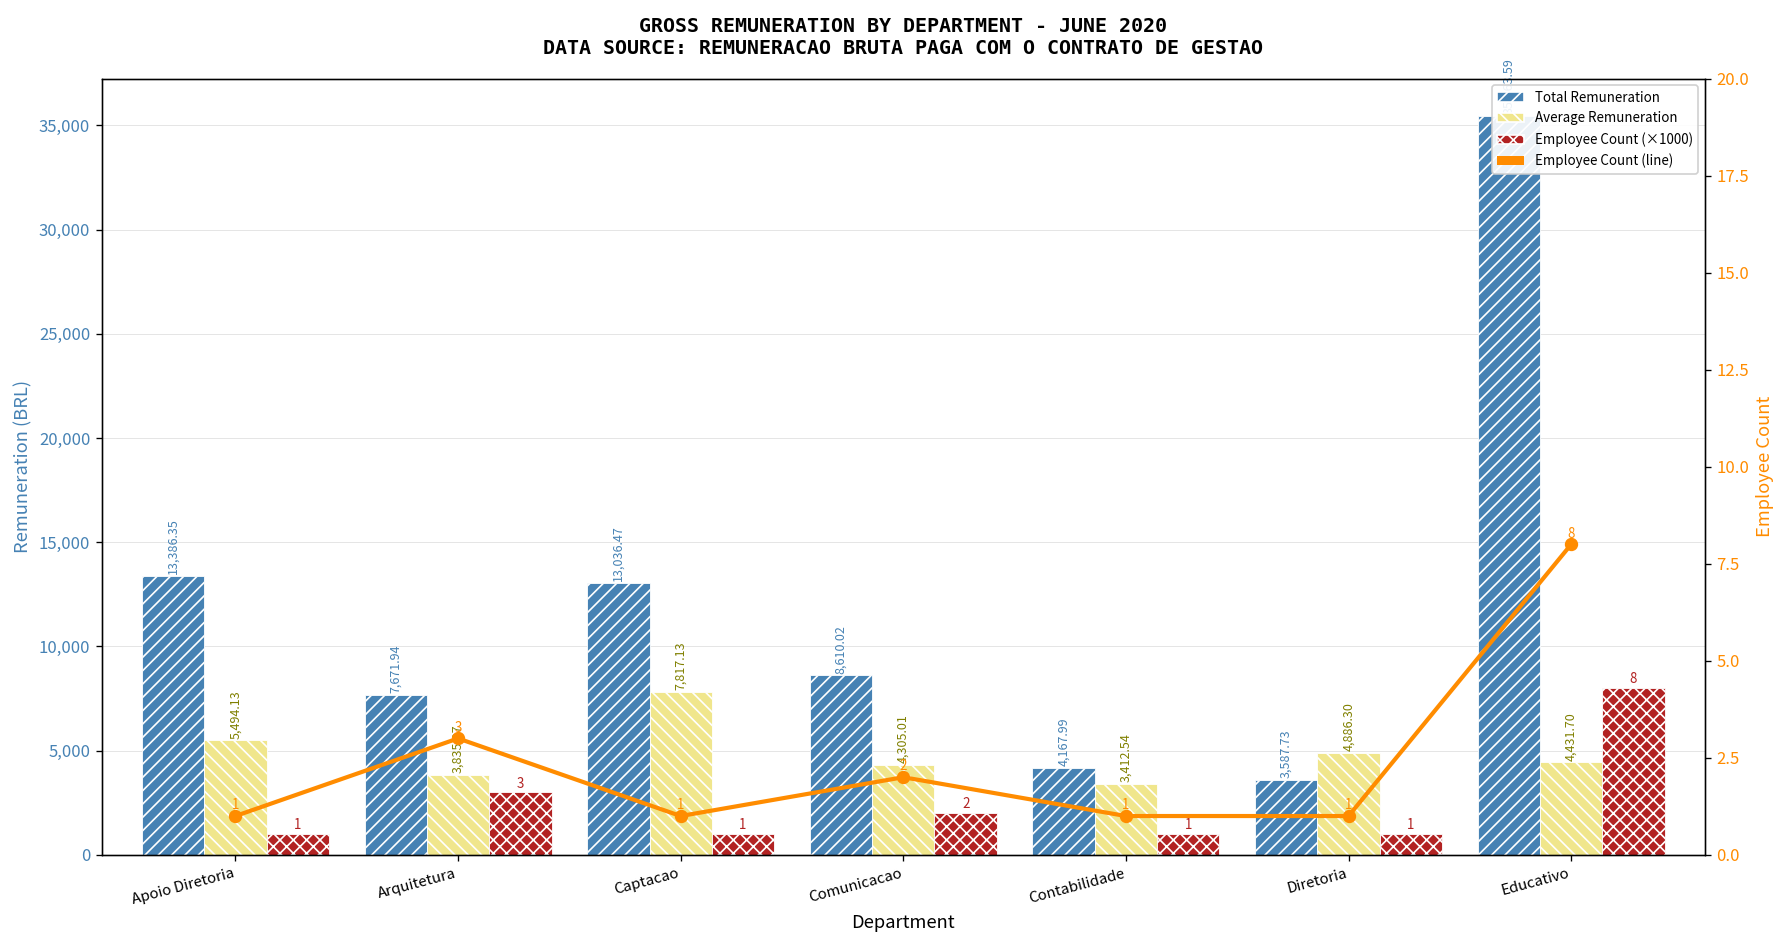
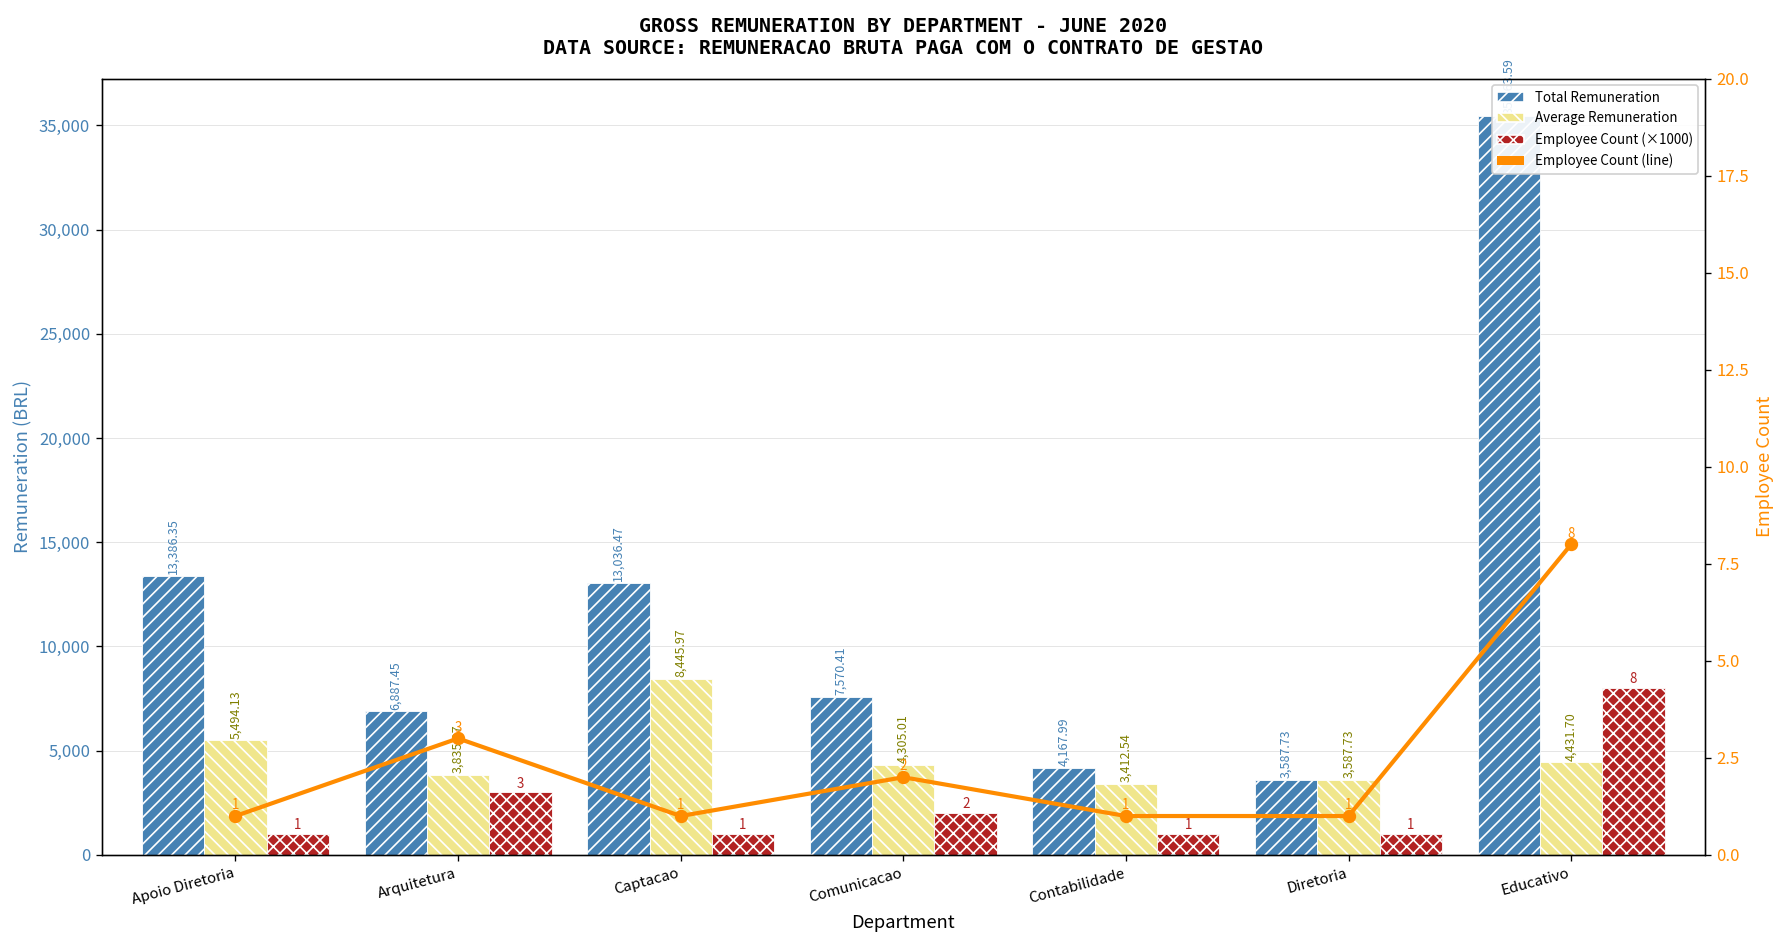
Total Remuneration, Arquitetura: 7,671.94 -> 6,887.45
Average Remuneration, Captacao: 7,817.13 -> 8,445.97
Total Remuneration, Comunicacao: 8,610.02 -> 7,570.41
Average Remuneration, Diretoria: 4,886.30 -> 3,587.73
